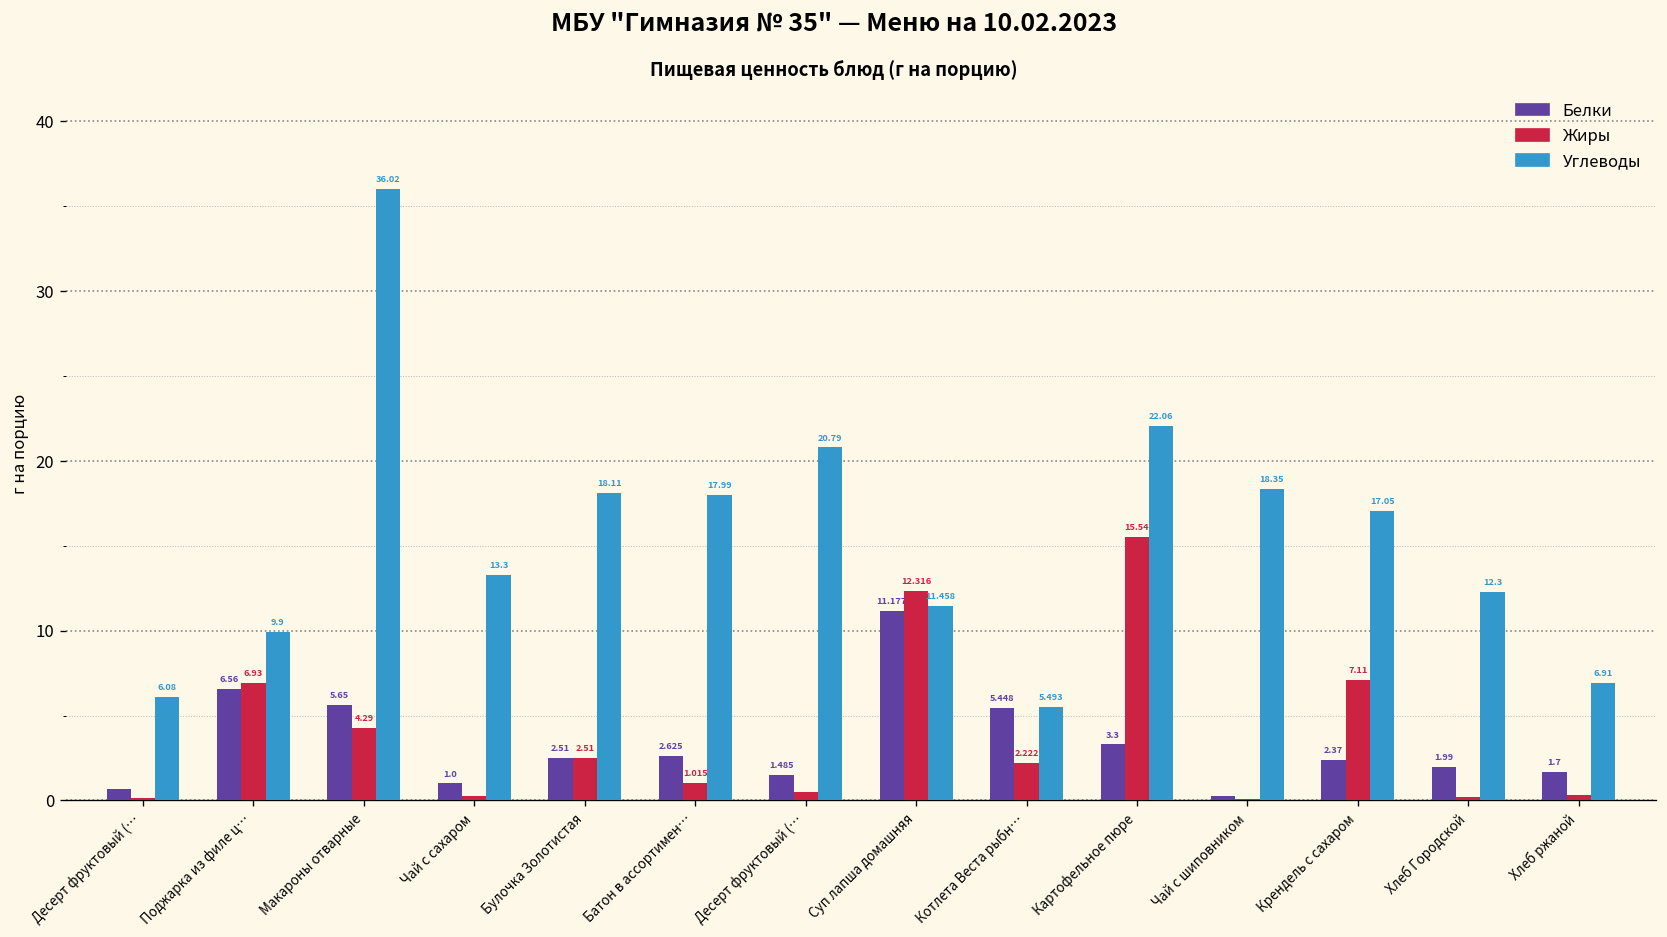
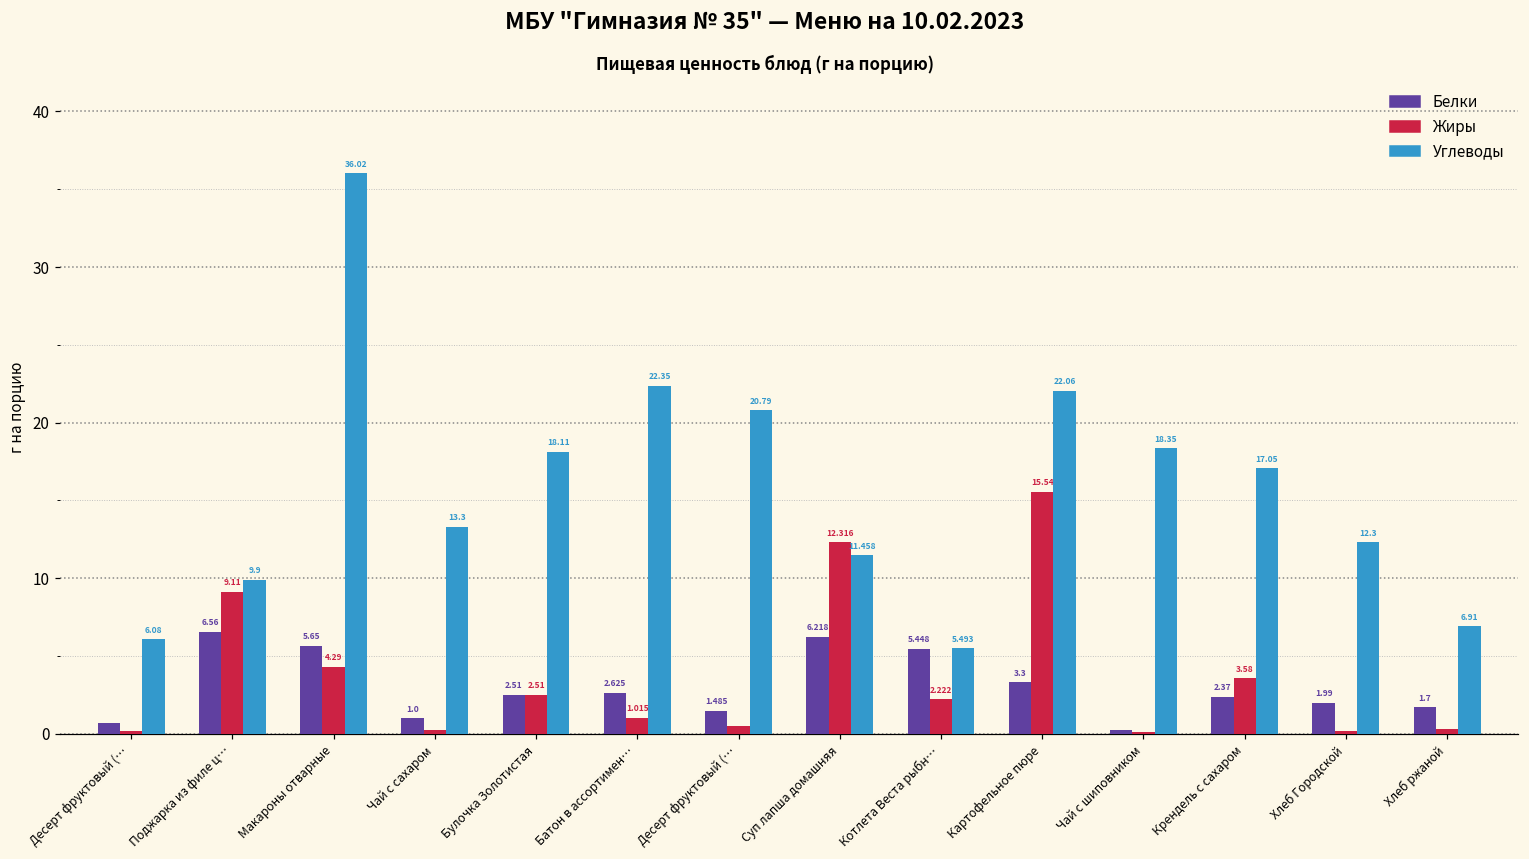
Жиры, Поджарка из филе ц…: 6.93 -> 9.11
Углеводы, Батон в ассортимен…: 17.99 -> 22.35
Белки, Суп лапша домашняя: 11.177 -> 6.218
Жиры, Крендель с сахаром: 7.11 -> 3.58
